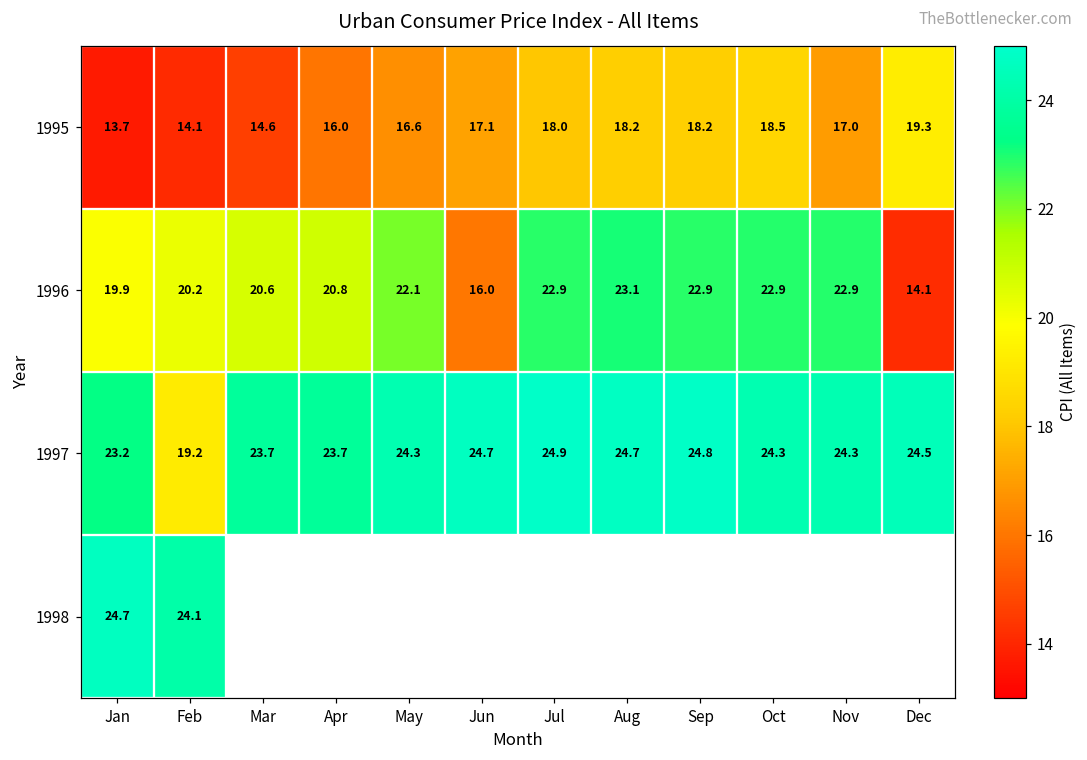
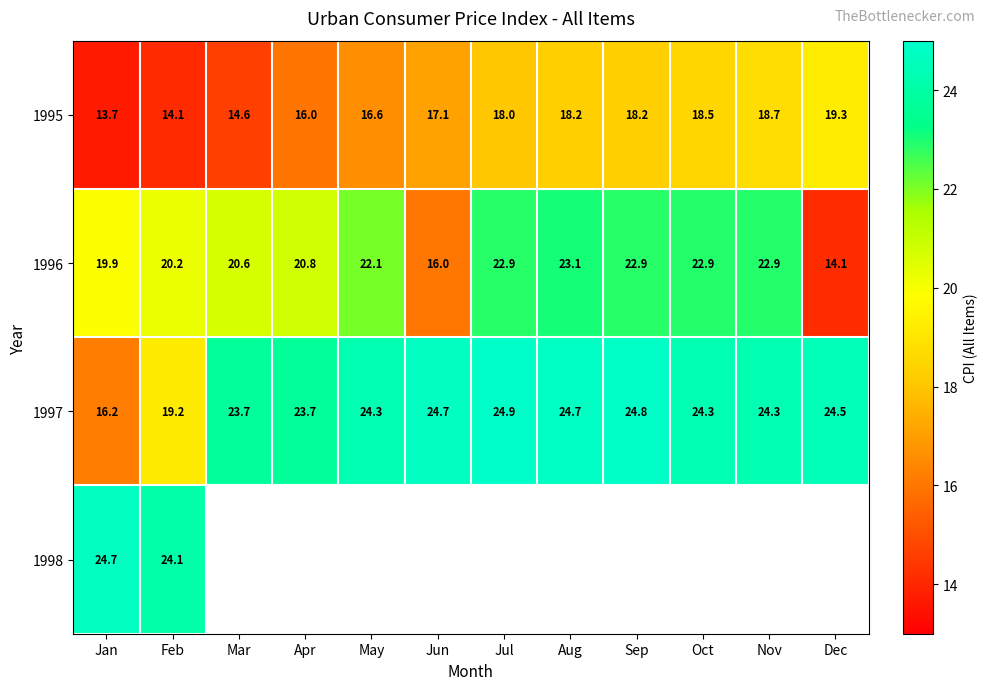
1995, Nov: 17.0 -> 18.7
1997, Jan: 23.2 -> 16.2
